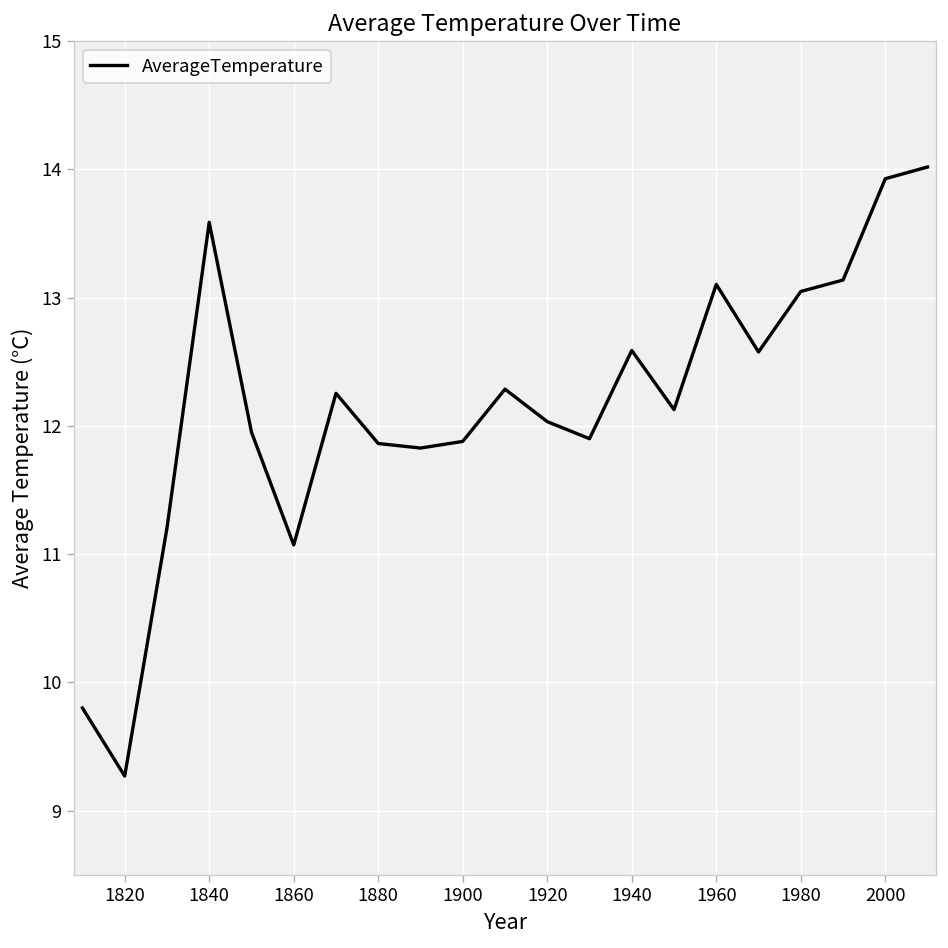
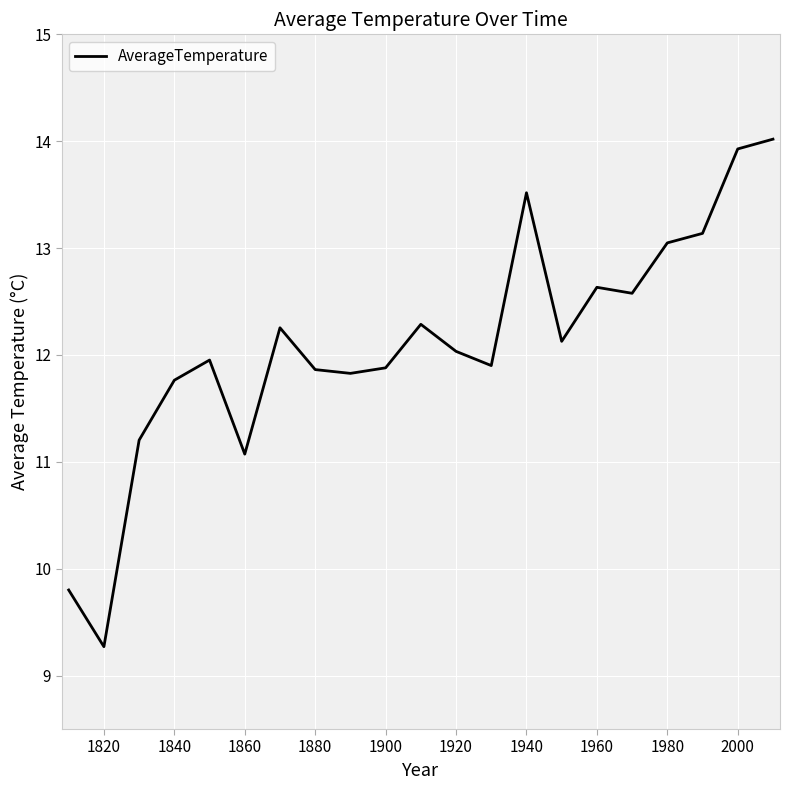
1840: 13.59 -> 11.76
1940: 12.59 -> 13.52
1960: 13.10 -> 12.63
